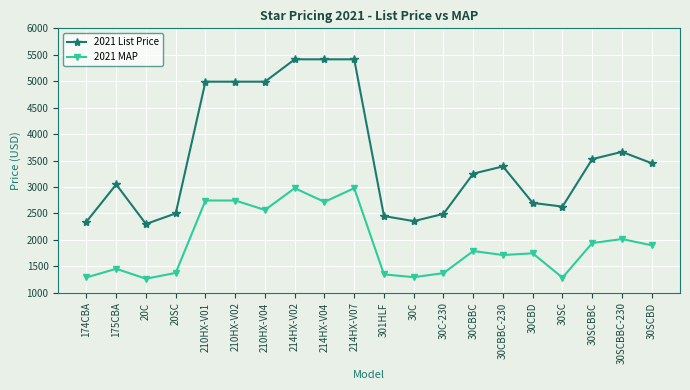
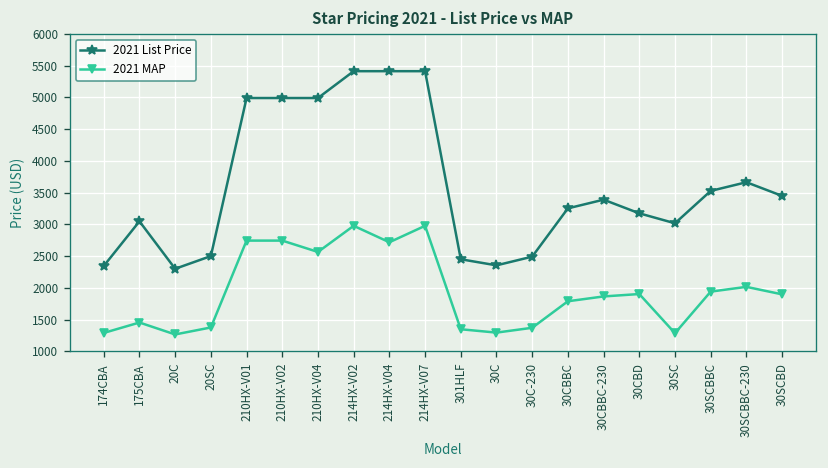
2021 MAP, 30CBBC-230: 1700 -> 1900
2021 List Price, 30CBD: 2700 -> 3200
2021 MAP, 30CBD: 1700 -> 1900
2021 List Price, 30SC: 2600 -> 3000
